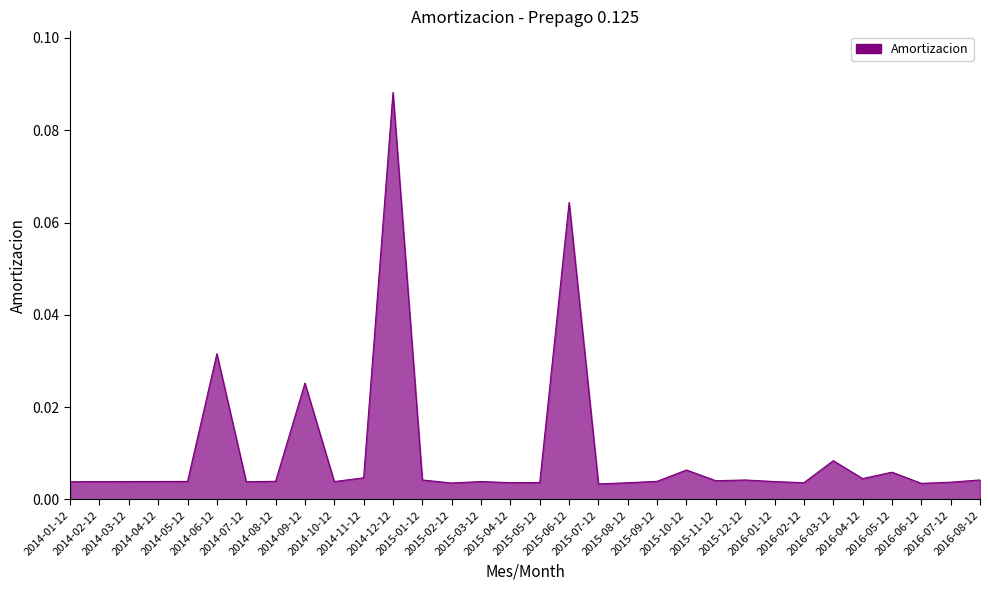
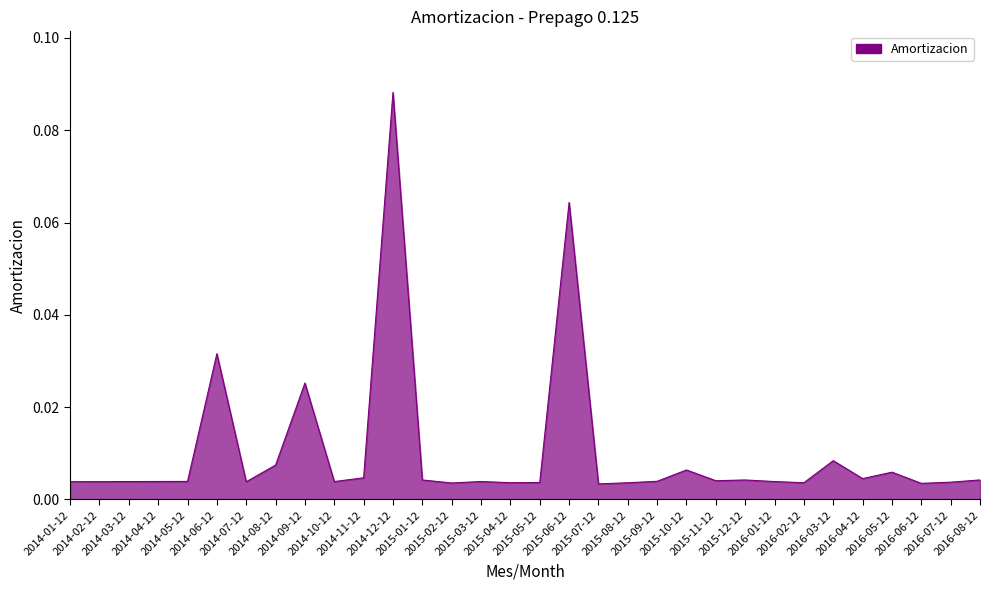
2014-08-12: 0.004 -> 0.007
